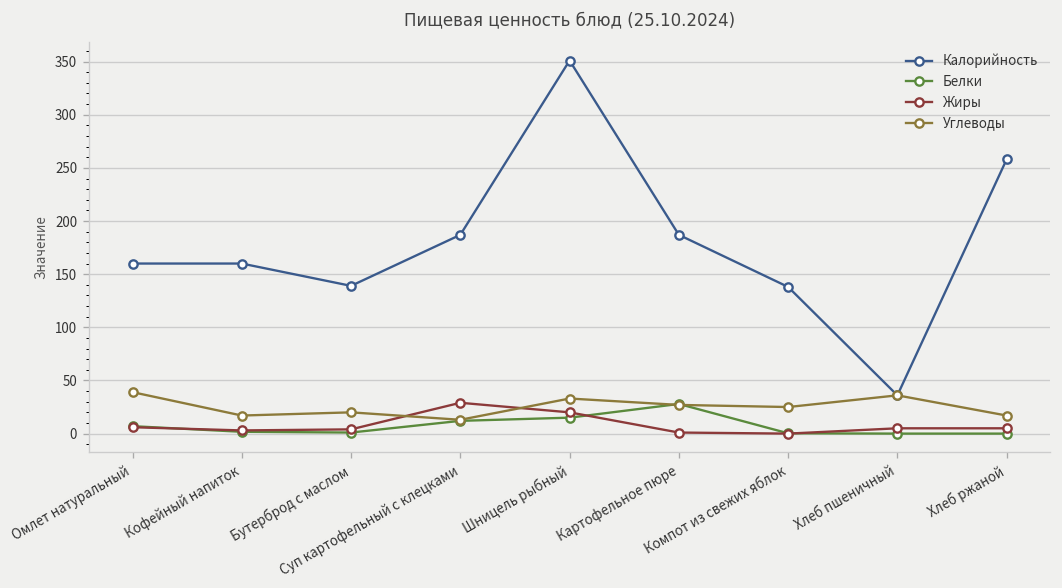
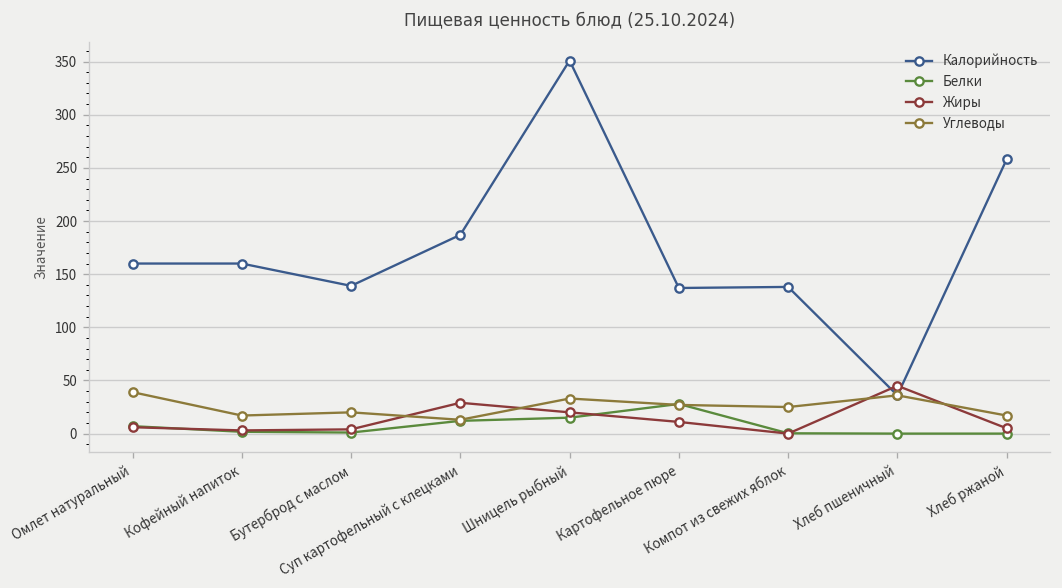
Калорийность, Картофельное пюре: 190 -> 140
Жиры, Картофельное пюре: 0 -> 10
Жиры, Хлеб пшеничный: 10 -> 50
